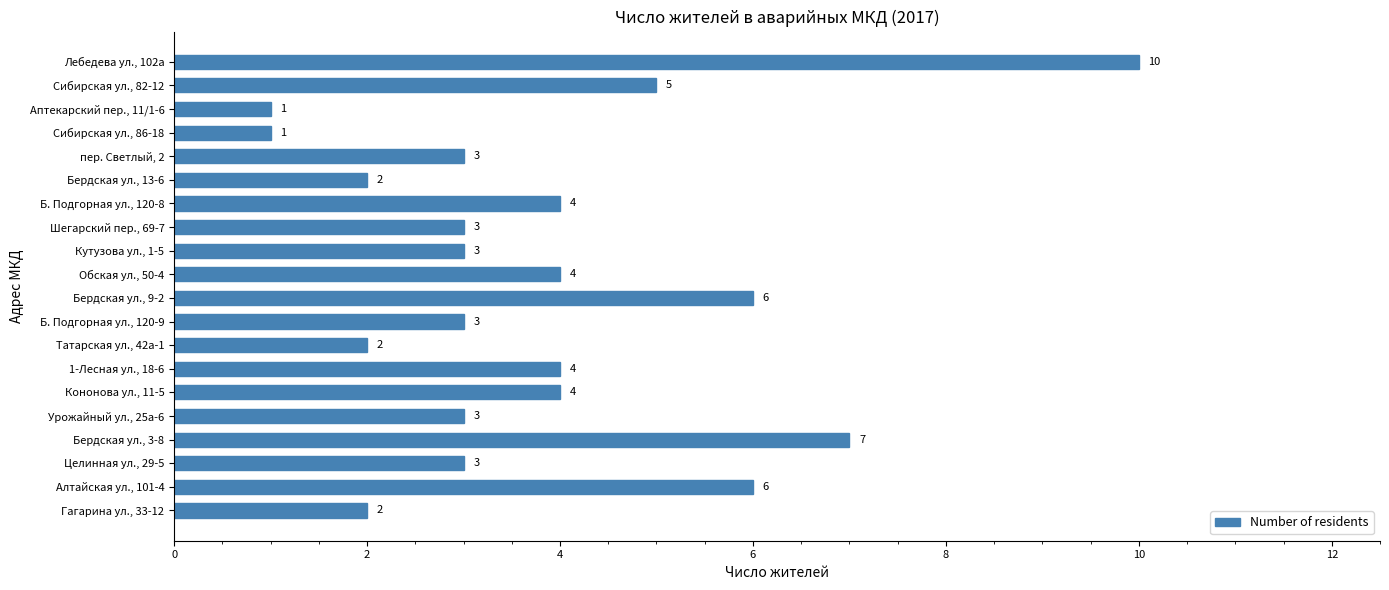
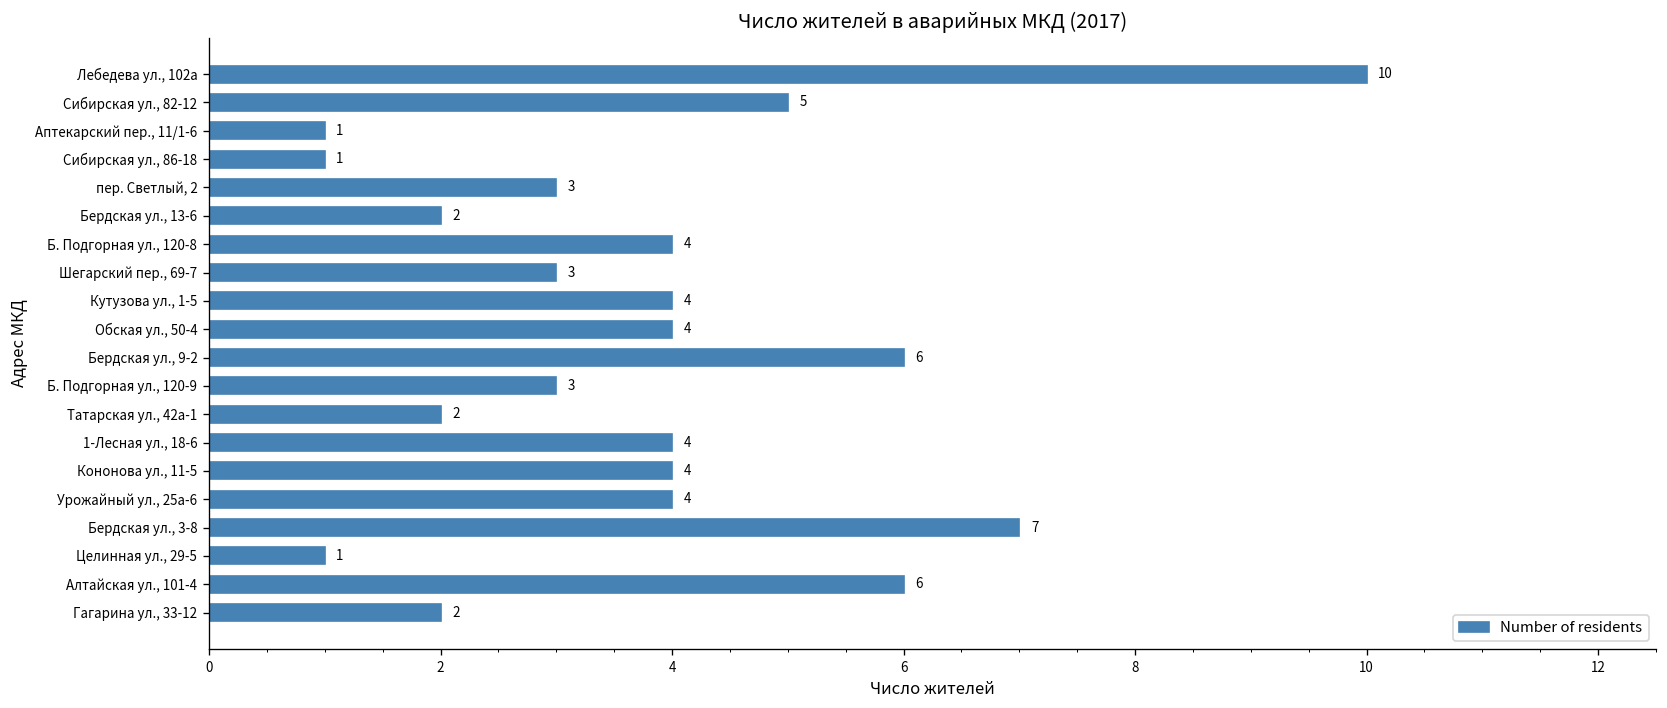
Кутузова ул., 1-5: 3 -> 4
Урожайный ул., 25а-6: 3 -> 4
Целинная ул., 29-5: 3 -> 1
